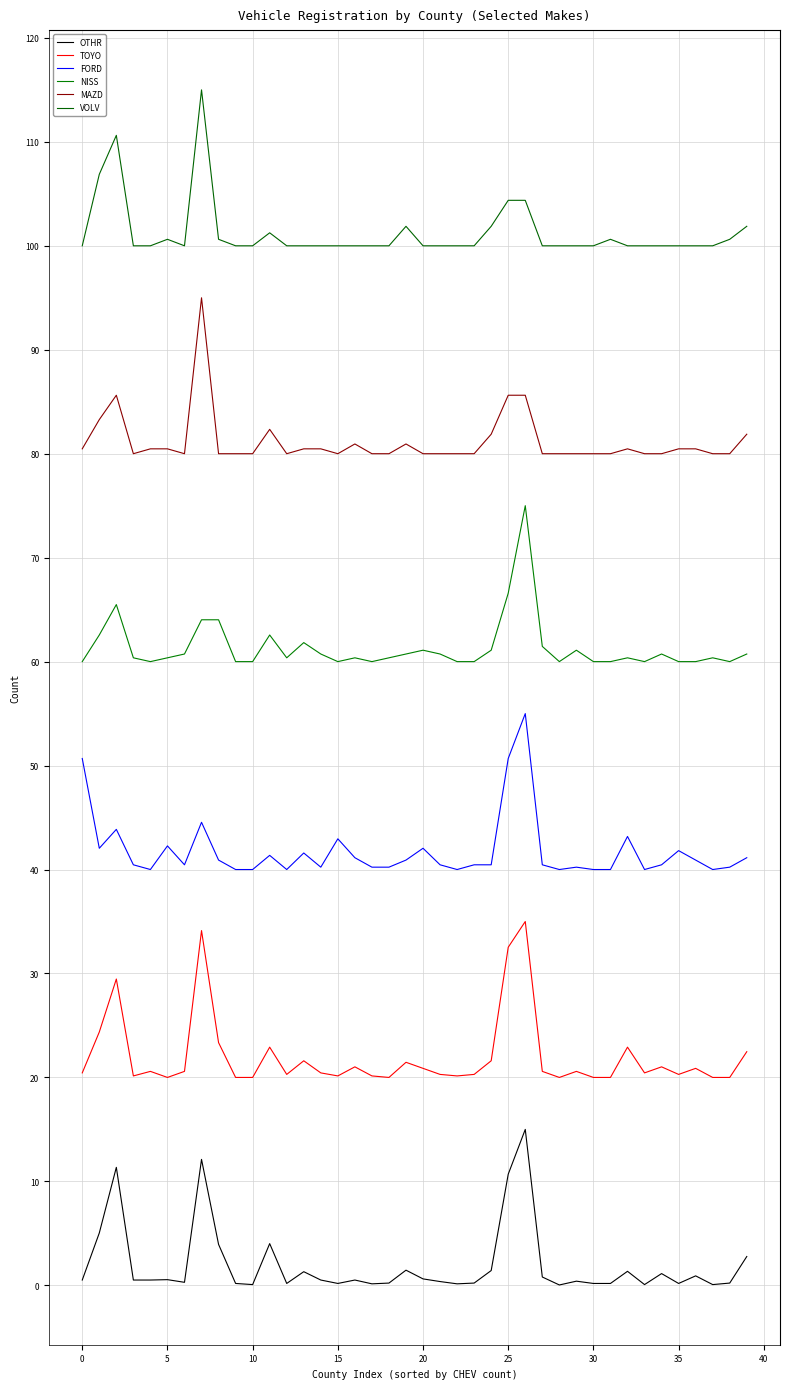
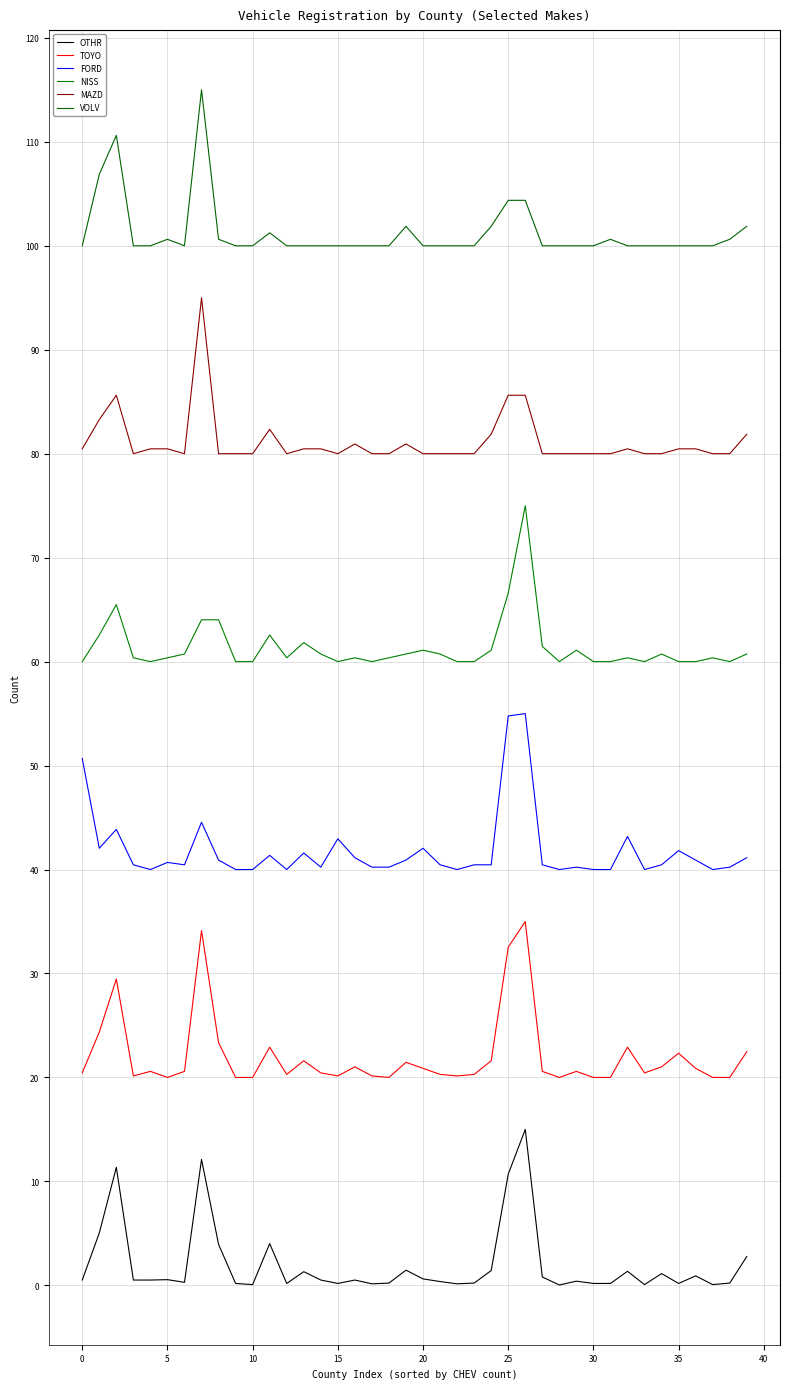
FORD, 5: 42.3 -> 40.7
FORD, 25: 50.7 -> 54.8
TOYO, 35: 20.3 -> 22.3
